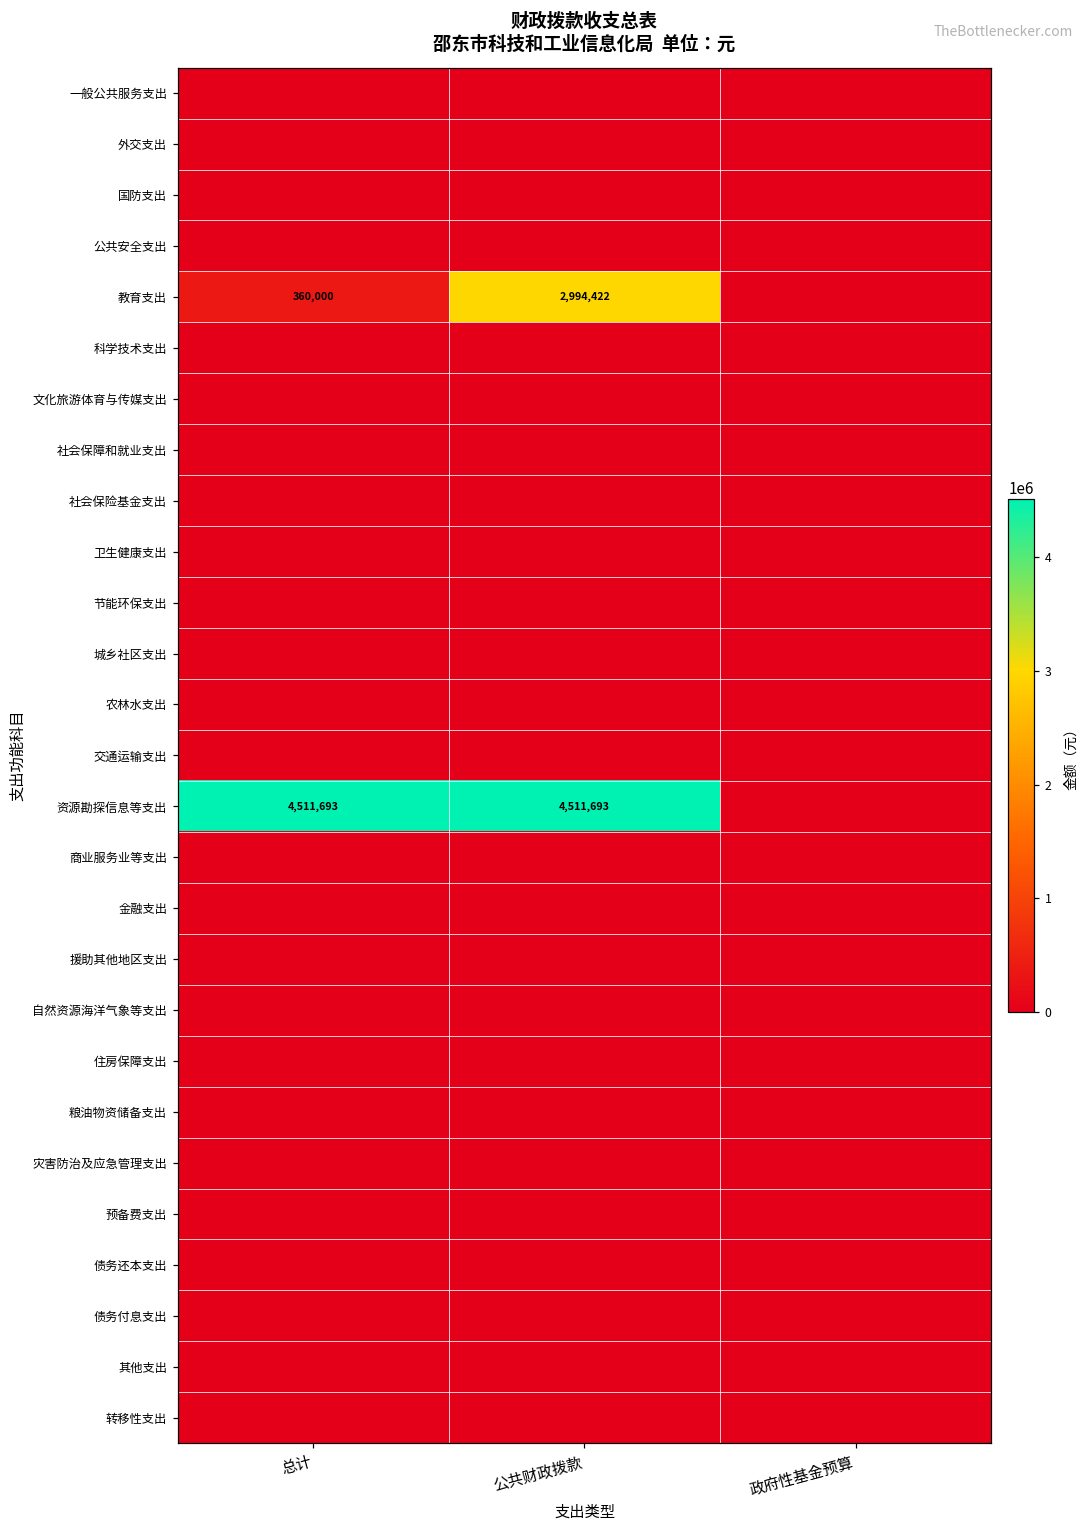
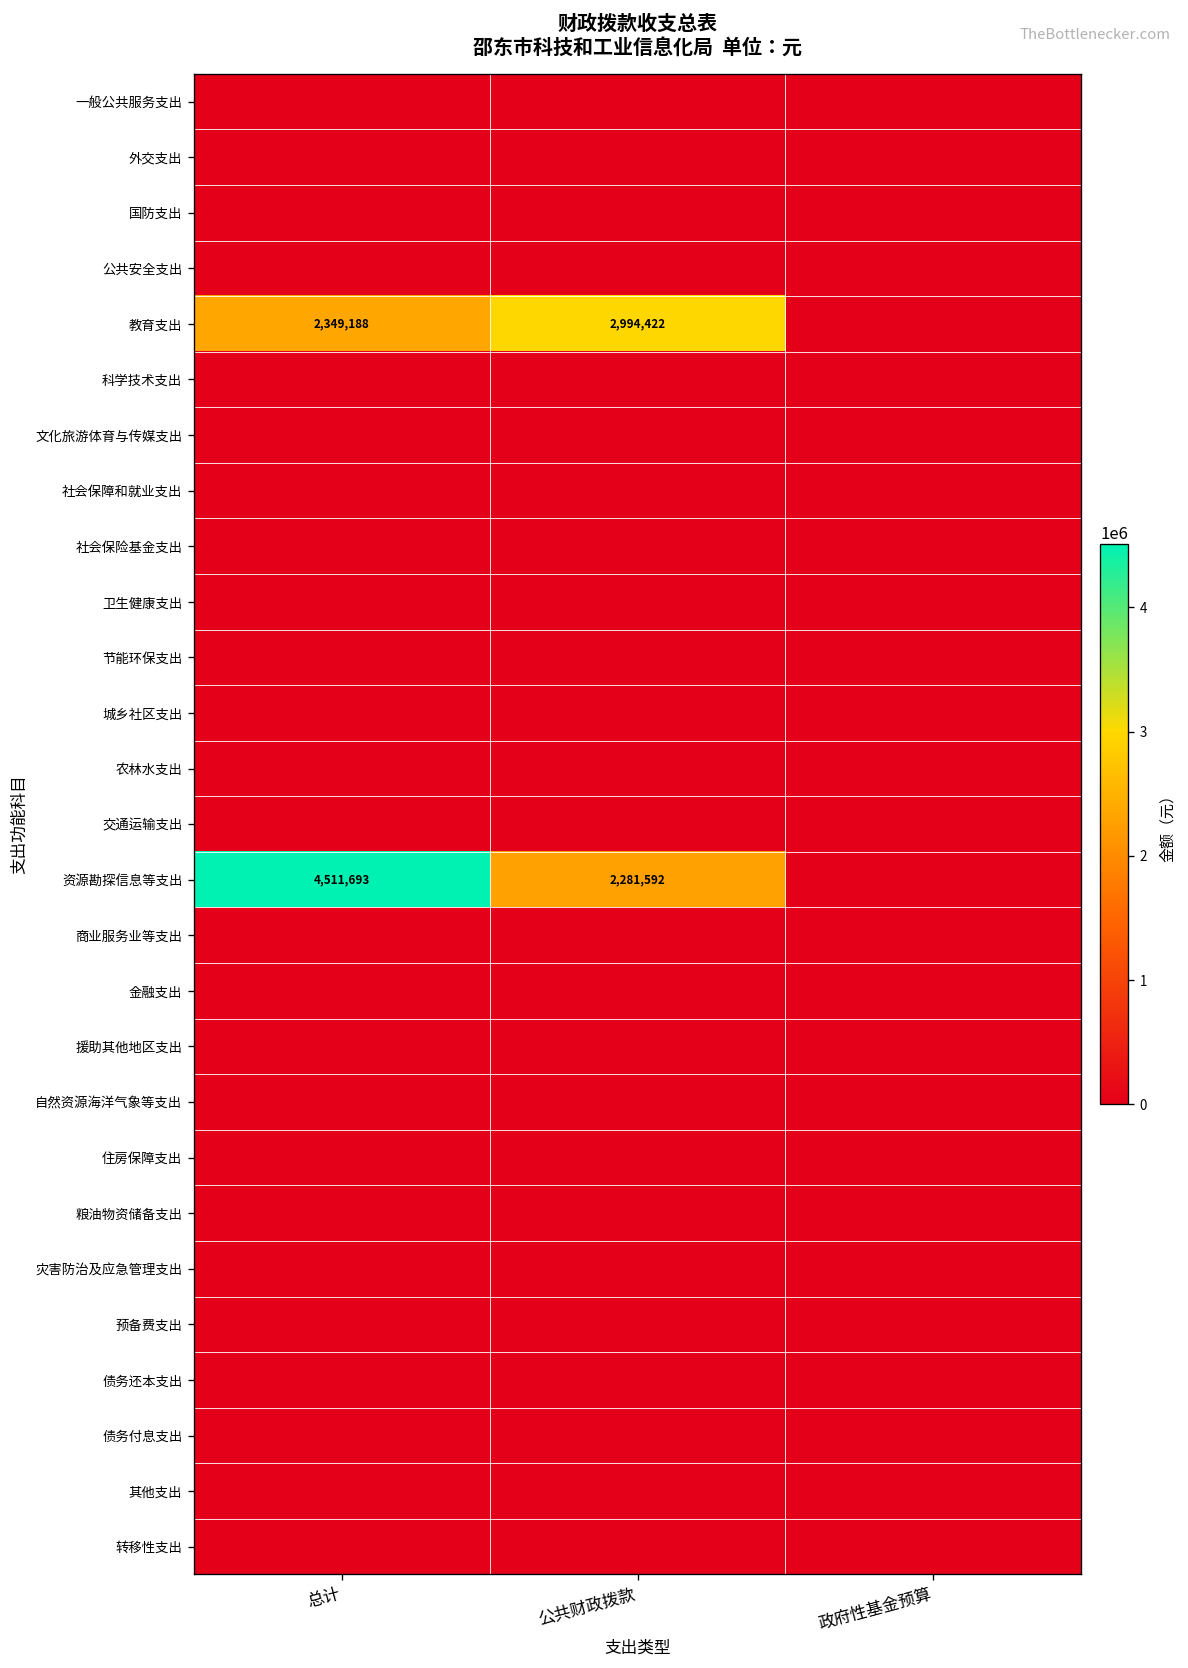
教育支出, 总计: 360,000 -> 2,349,188
资源勘探信息等支出, 公共财政拨款: 4,511,693 -> 2,281,592
